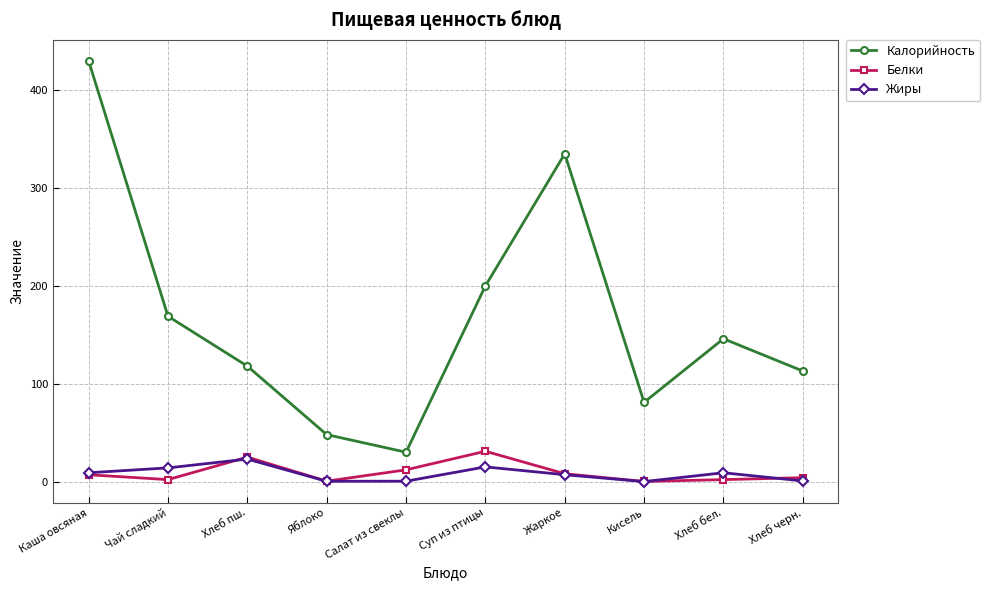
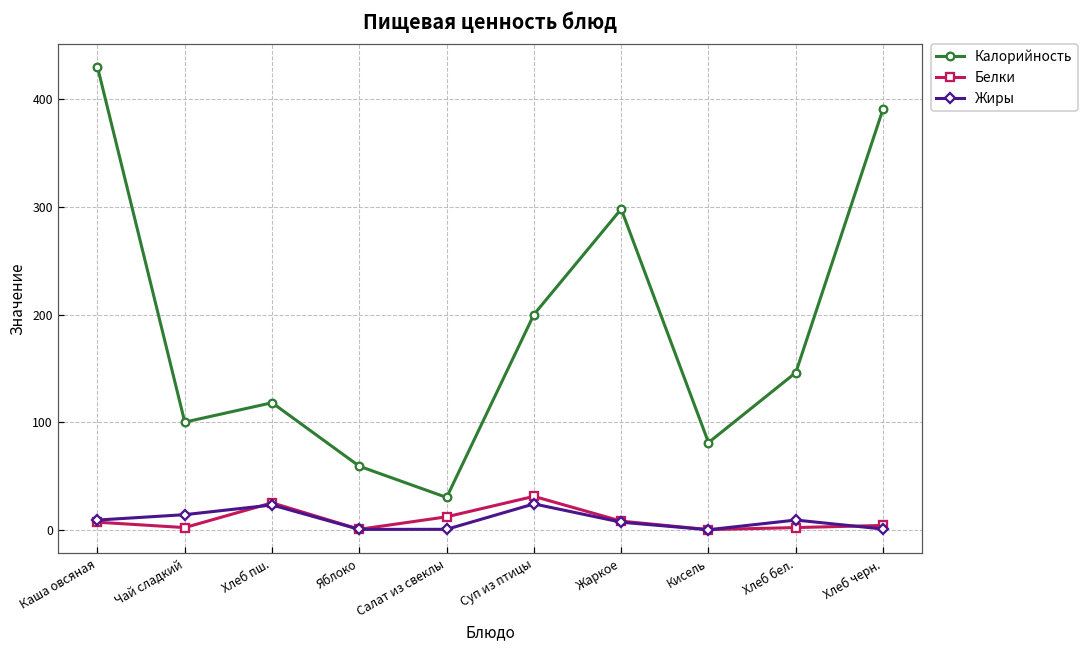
Калорийность, Чай сладкий: 170 -> 100
Калорийность, Яблоко: 50 -> 60
Жиры, Суп из птицы: 15 -> 24
Калорийность, Жаркое: 340 -> 300
Калорийность, Хлеб черн.: 110 -> 390
